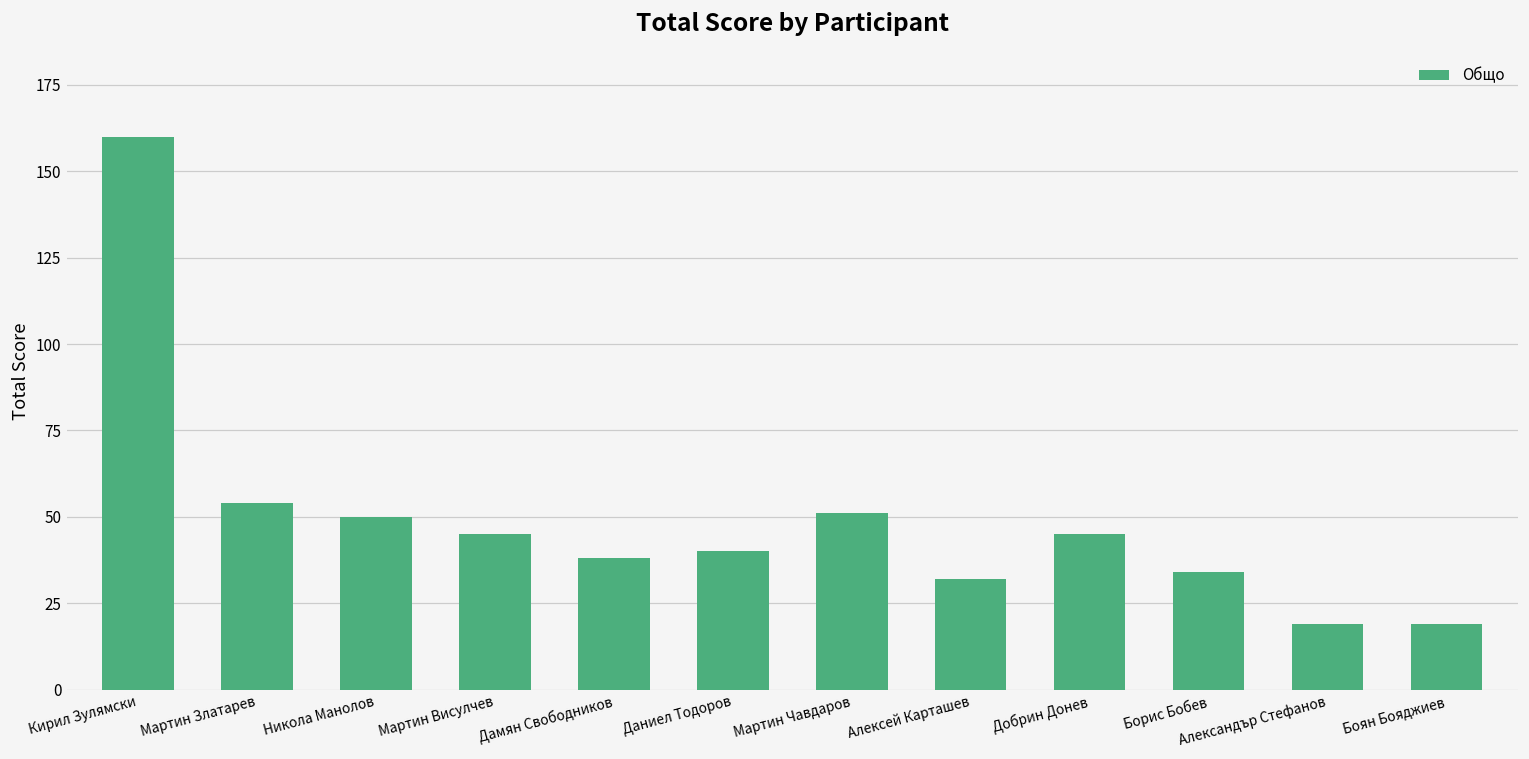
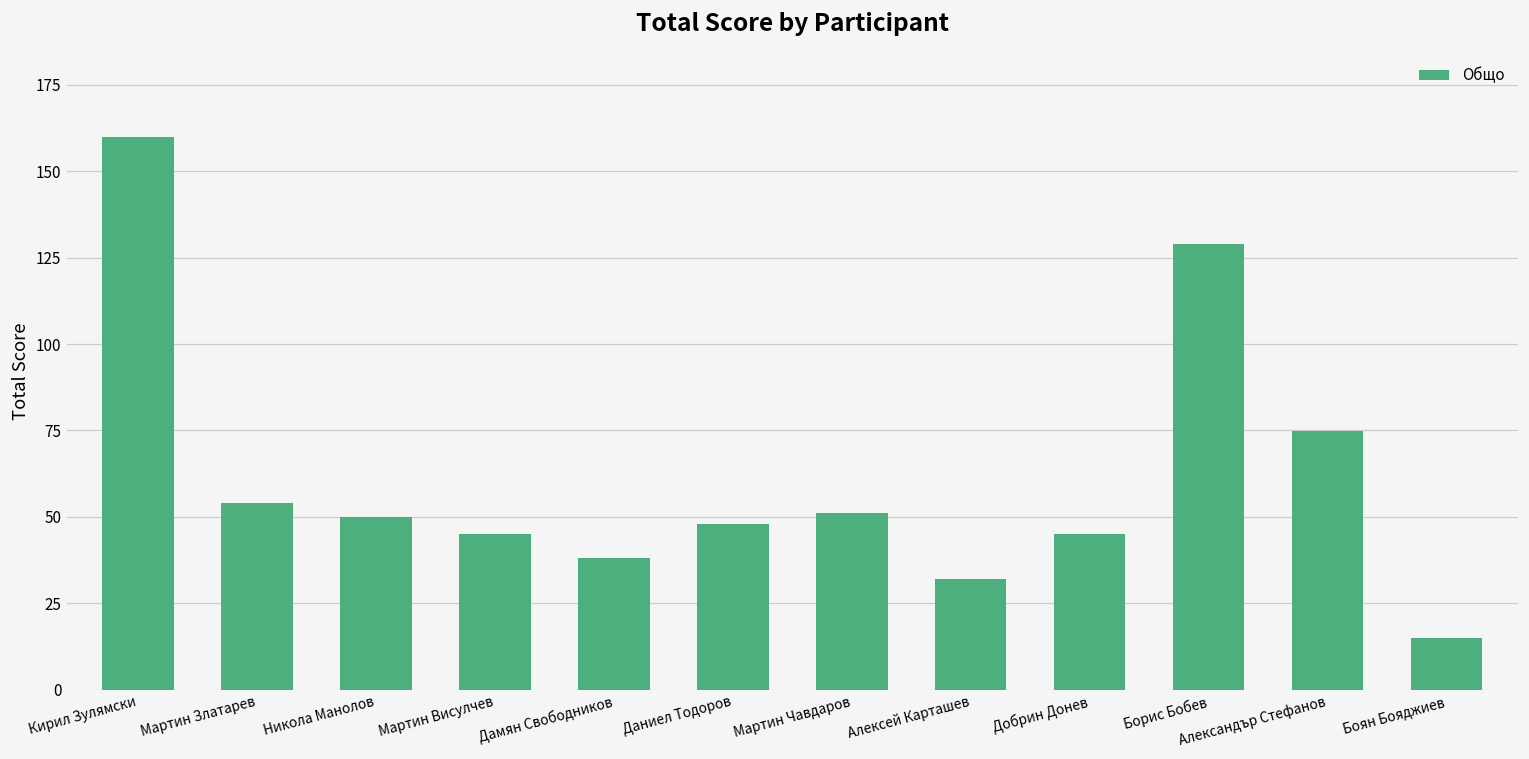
Даниел Тодоров: 40 -> 48
Борис Бобев: 34 -> 129
Александър Стефанов: 19 -> 75
Боян Бояджиев: 19 -> 15
